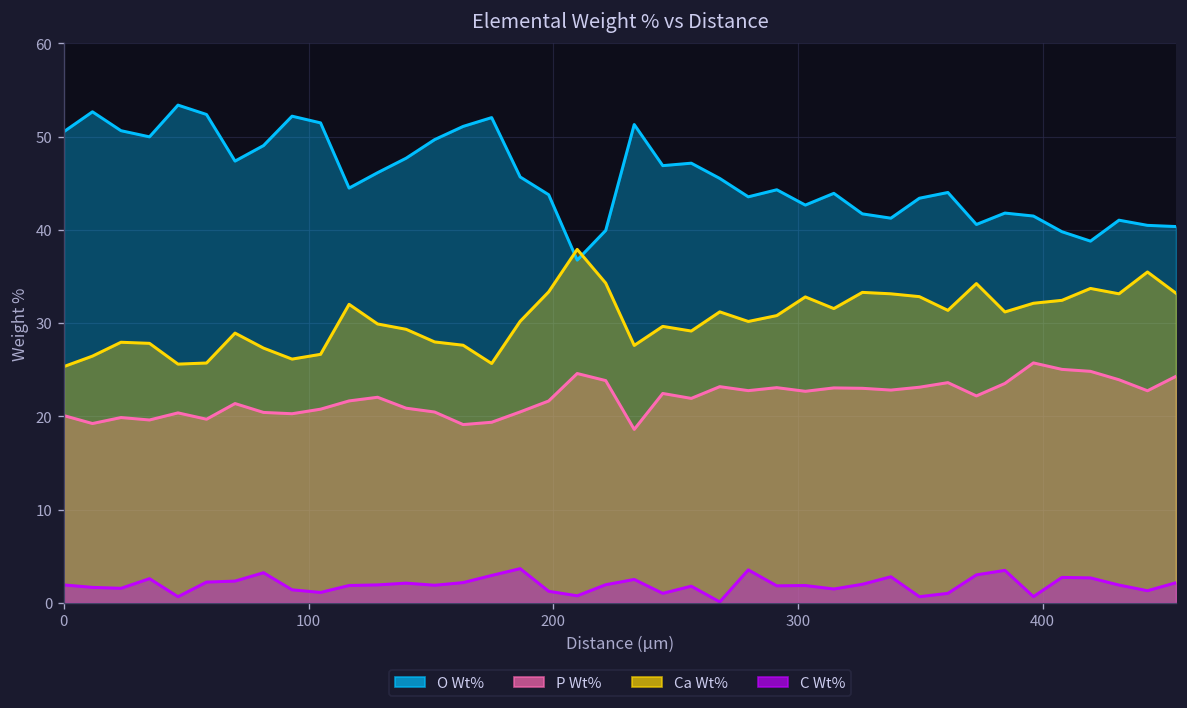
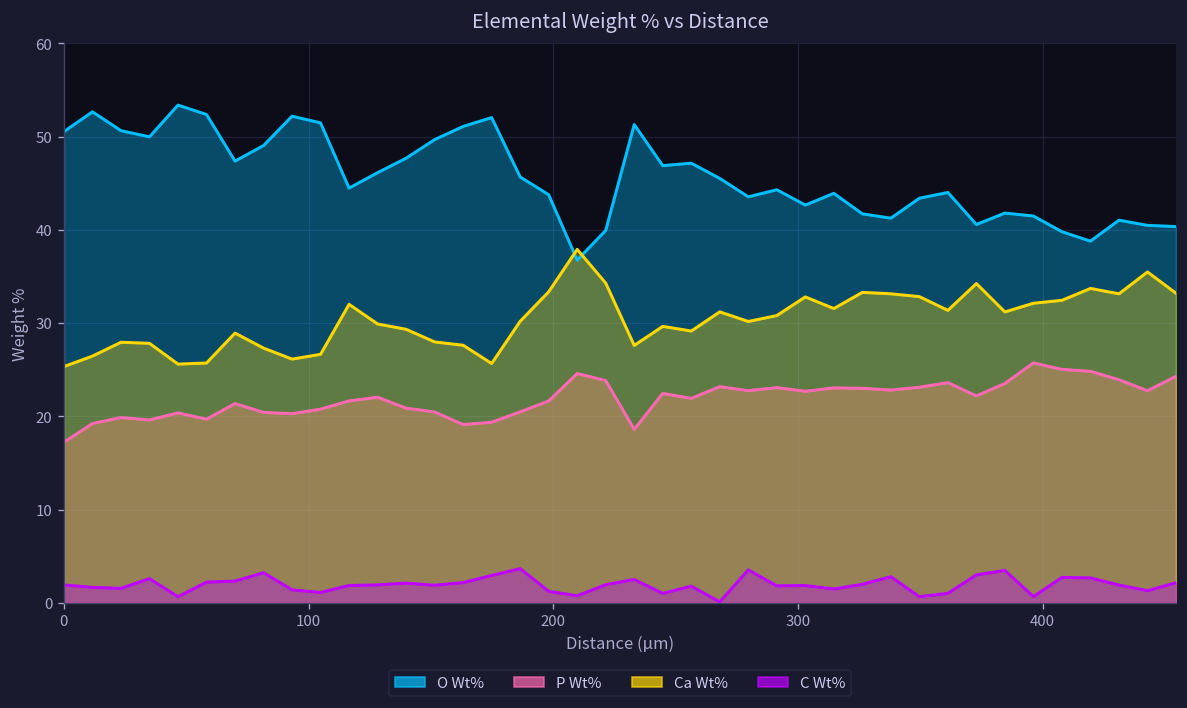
P Wt%, 0: 20 -> 17
